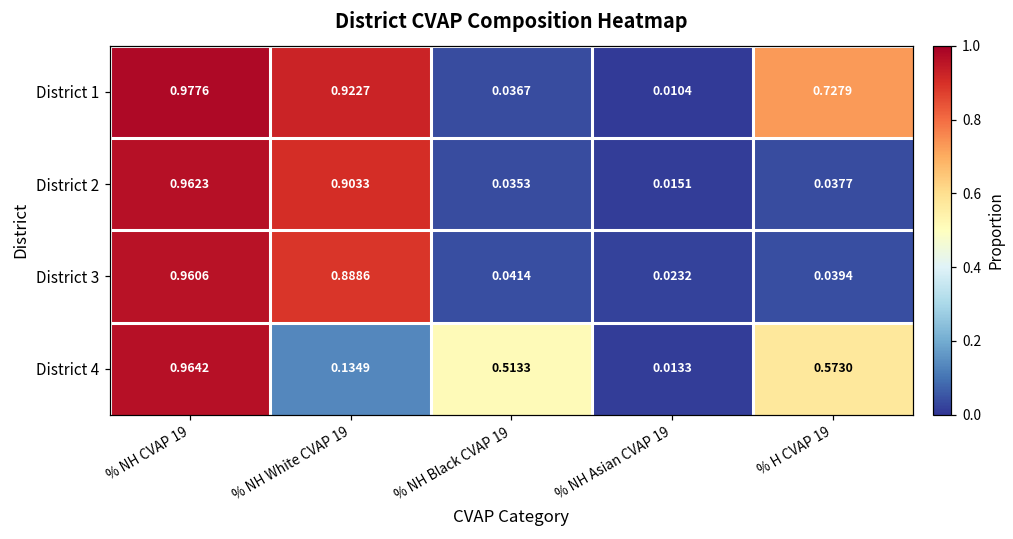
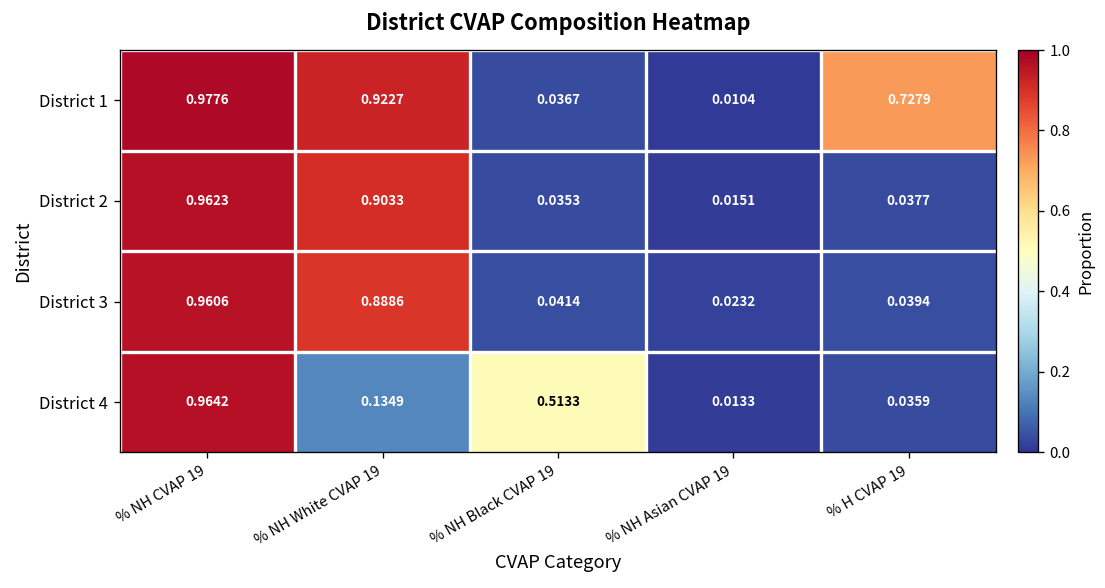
District 4, % H CVAP 19: 0.5730 -> 0.0359
